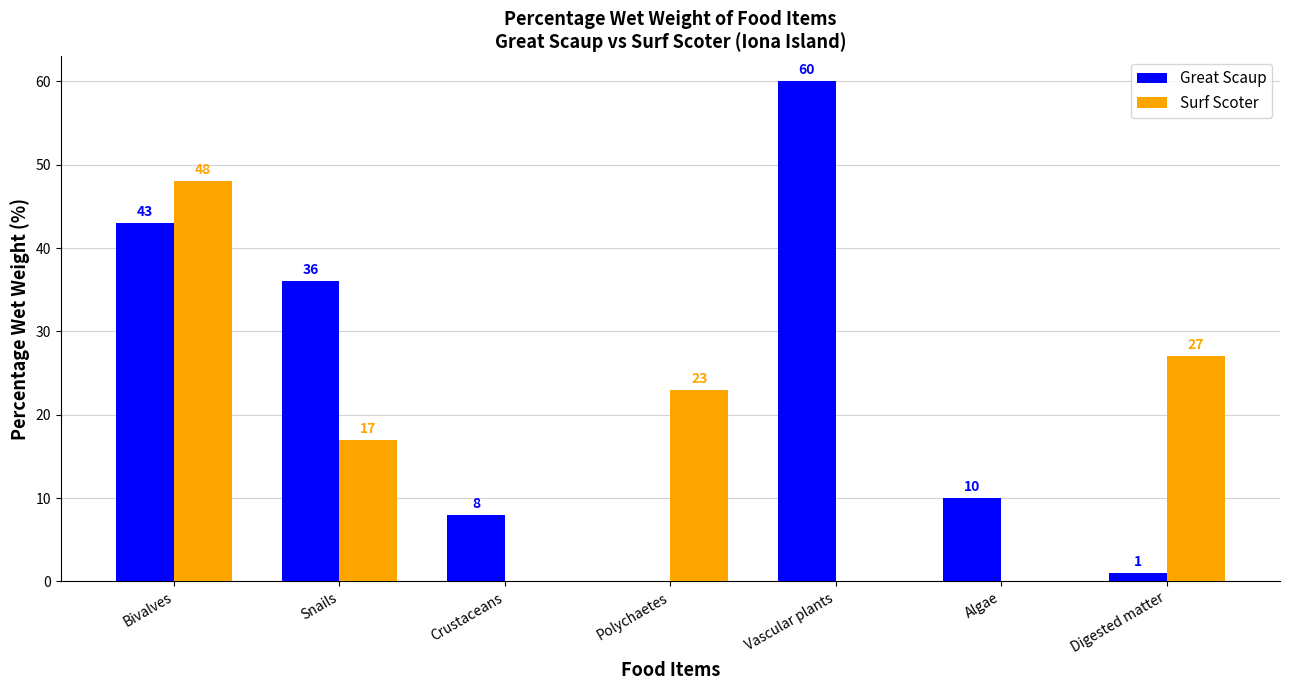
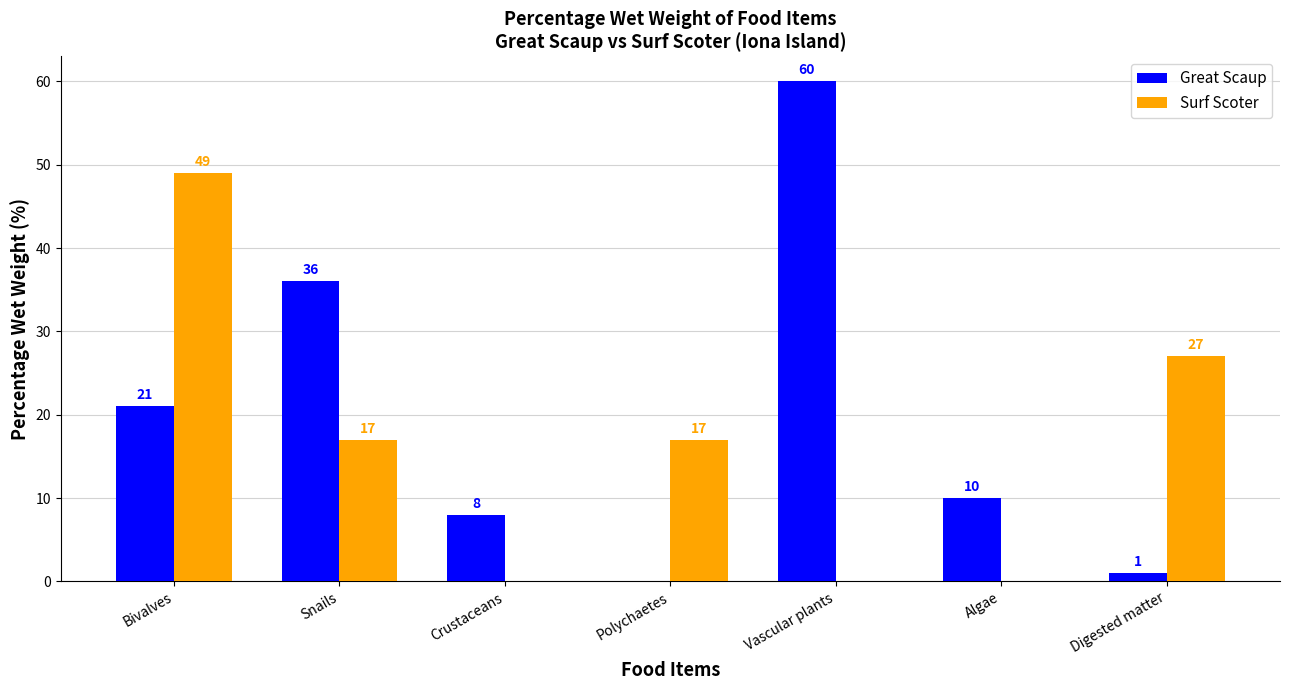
Great Scaup, Bivalves: 43 -> 21
Surf Scoter, Bivalves: 48 -> 49
Surf Scoter, Polychaetes: 23 -> 17
